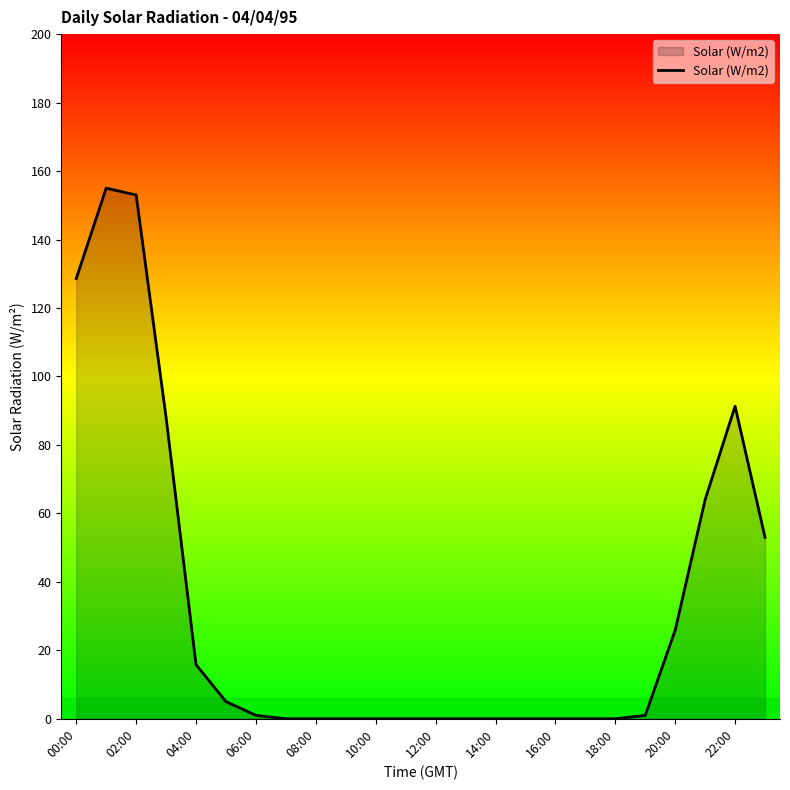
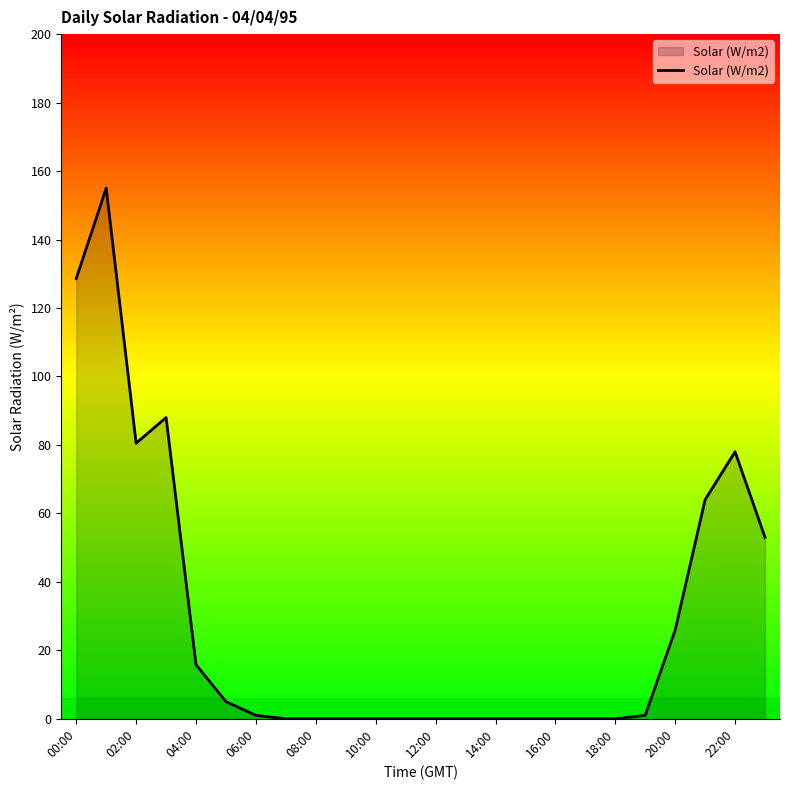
02:00: 153 -> 81
22:00: 91 -> 78
